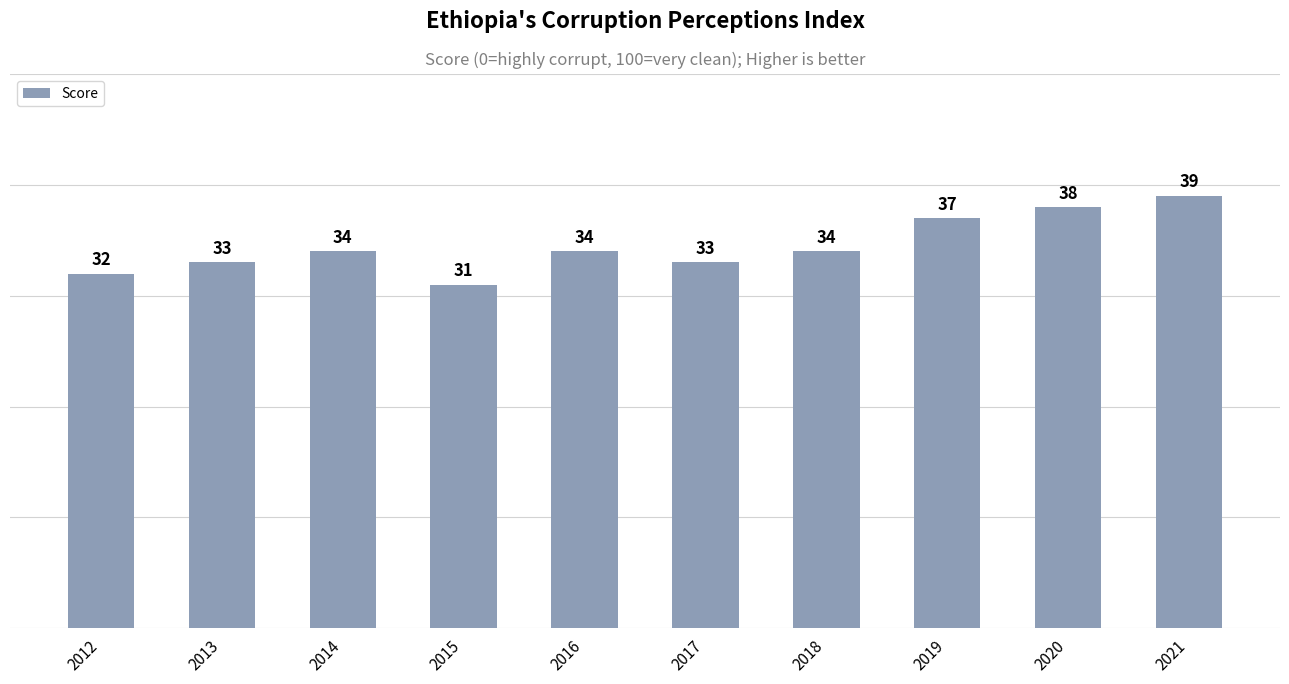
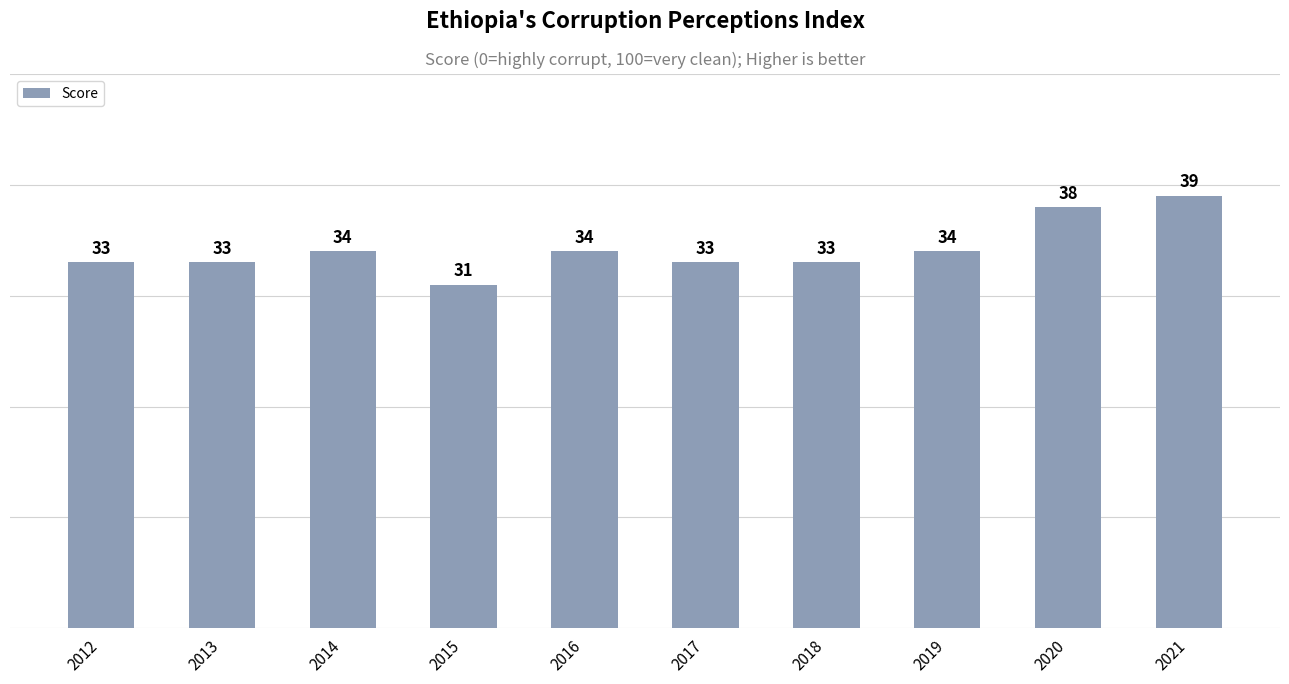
2012: 32 -> 33
2018: 34 -> 33
2019: 37 -> 34
